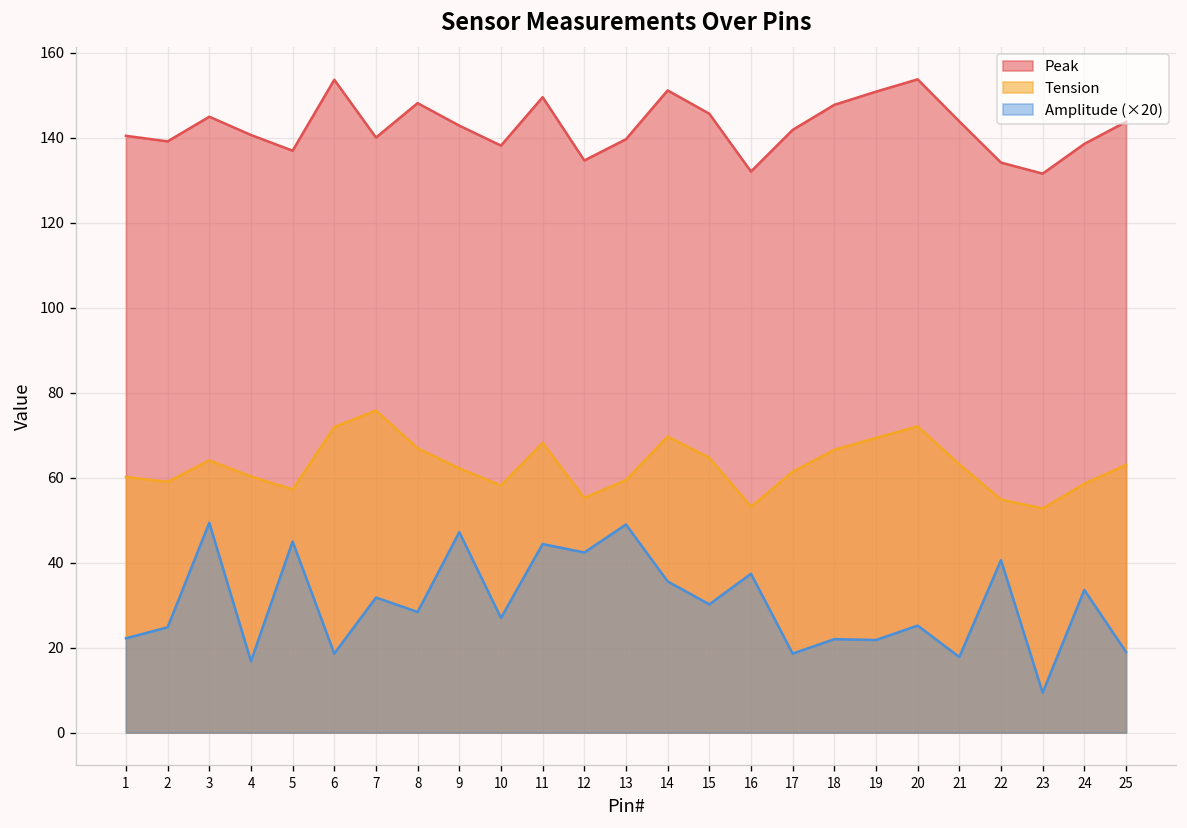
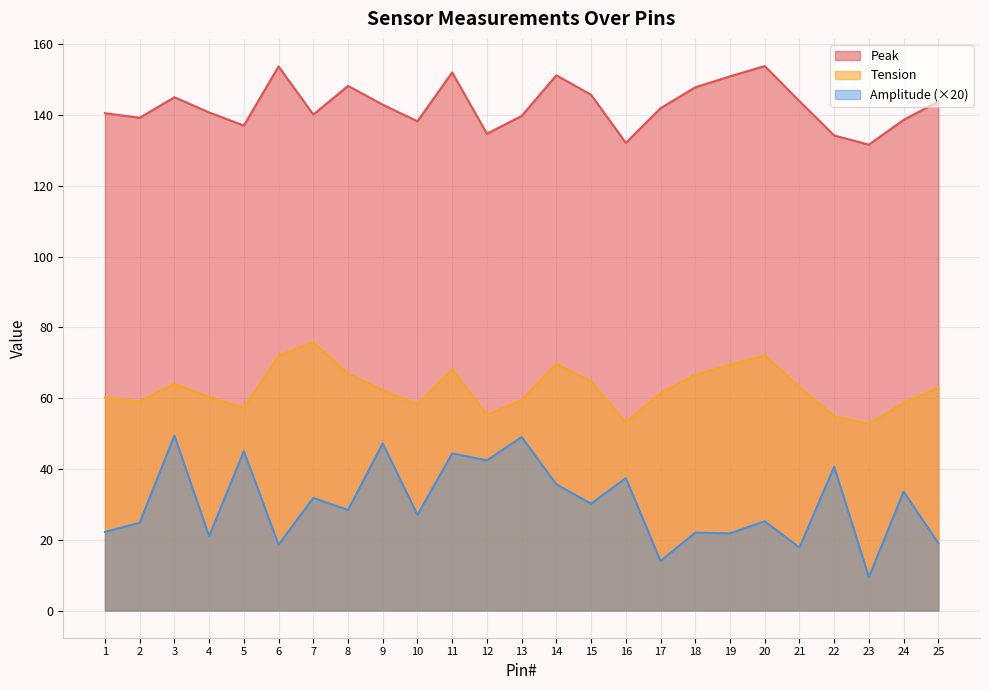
Amplitude (×20), 4: 17 -> 21
Peak, 11: 150 -> 152
Amplitude (×20), 17: 19 -> 14
